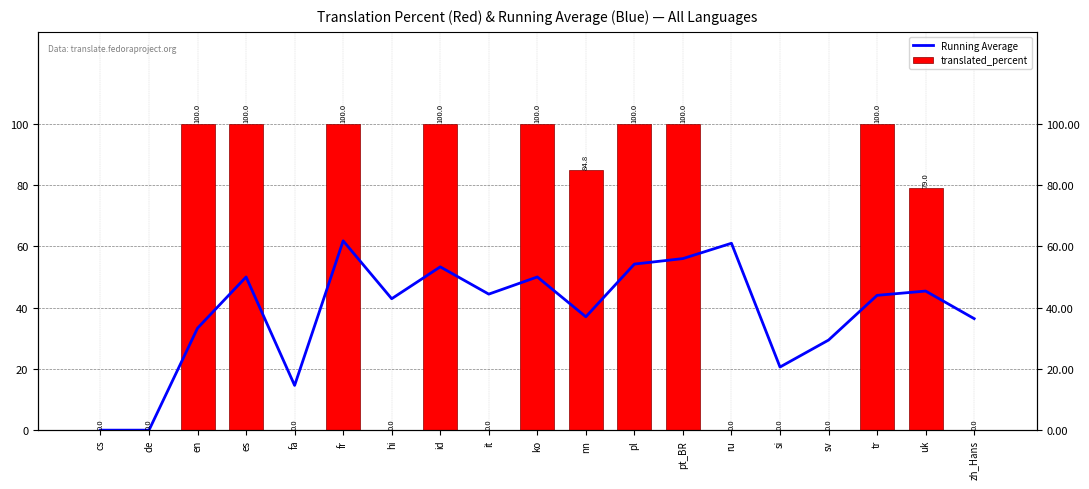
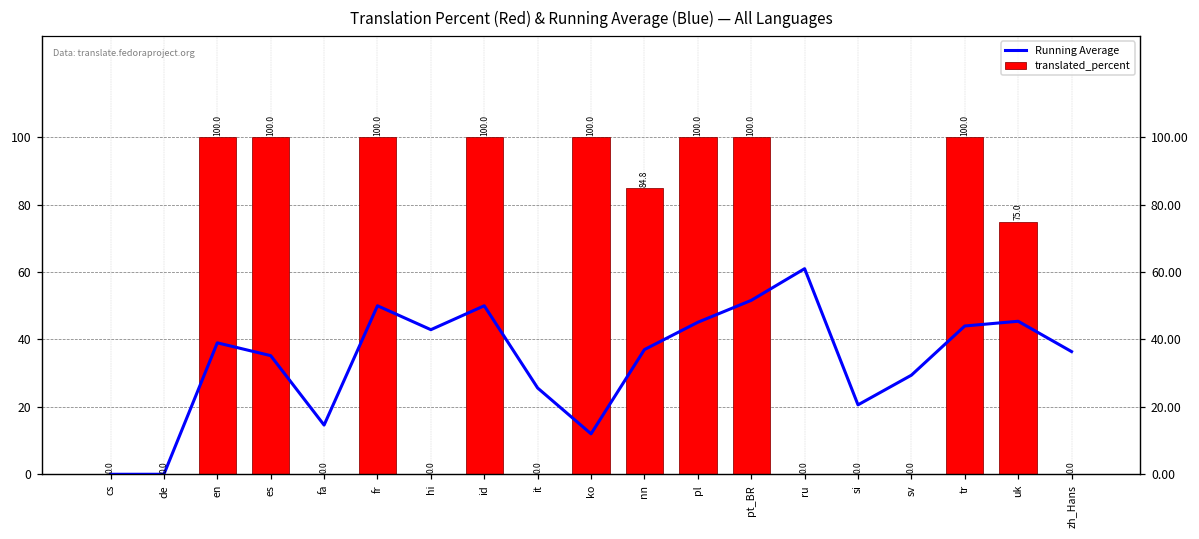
Running Average, en: 33 -> 39
Running Average, es: 50 -> 35
Running Average, fr: 62 -> 50
Running Average, id: 53 -> 50
Running Average, it: 44 -> 26
Running Average, ko: 50 -> 12
Running Average, pl: 54 -> 45
Running Average, pt_BR: 56 -> 52
translated_percent, uk: 79.0 -> 75.0
